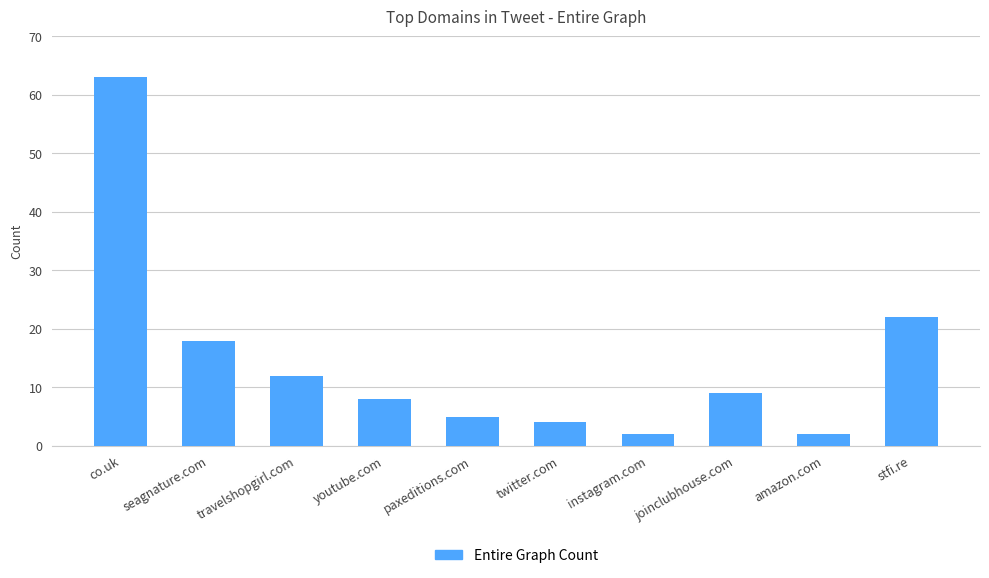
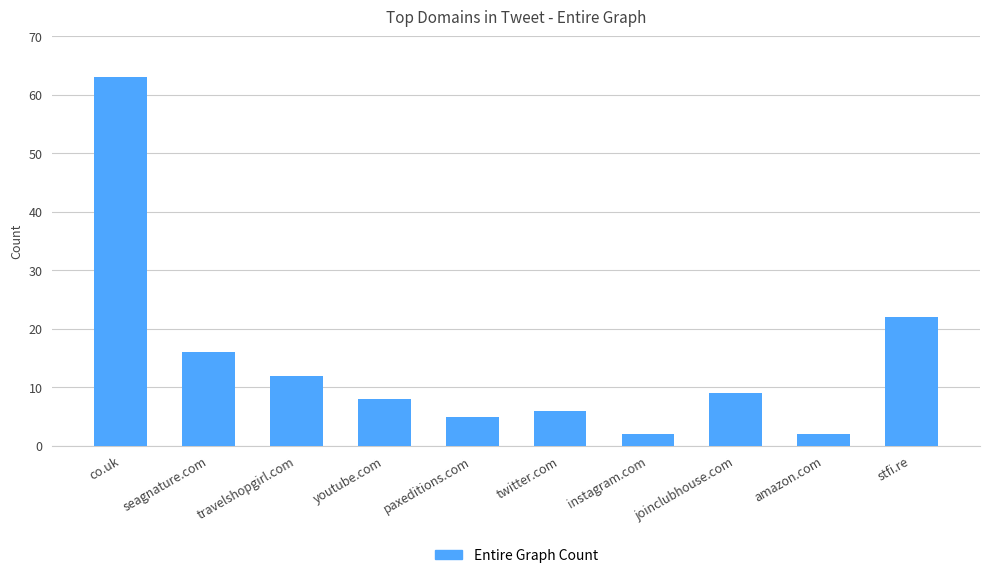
seagnature.com: 18 -> 16
twitter.com: 4 -> 6
